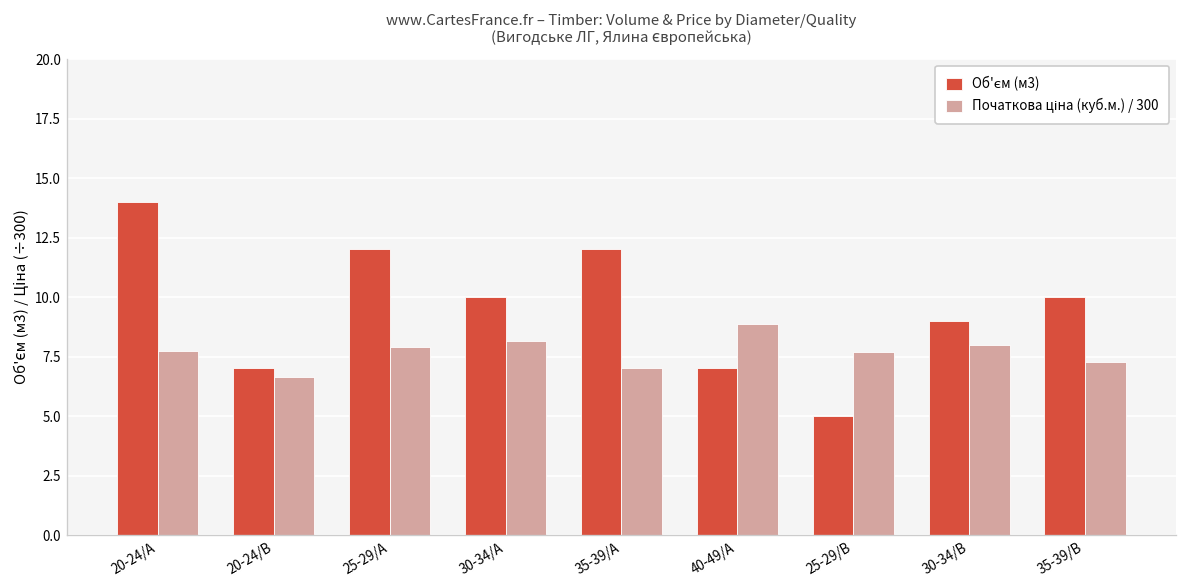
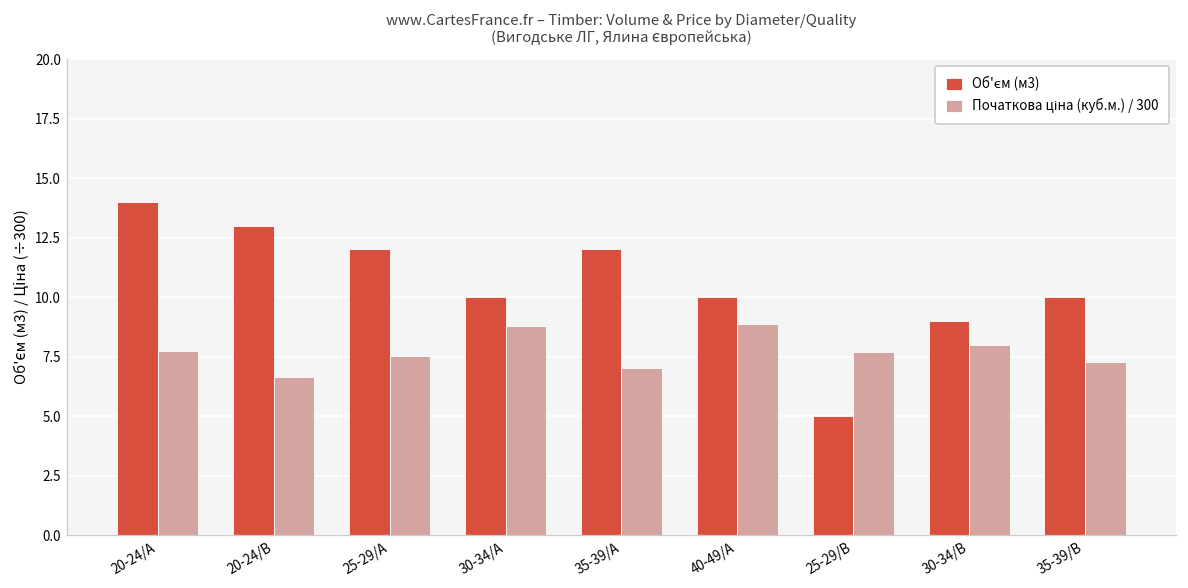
Об'єм (м3), 20-24/B: 7 -> 13
Початкова ціна (куб.м.) / 300, 25-29/A: 7.9 -> 7.5
Початкова ціна (куб.м.) / 300, 30-34/A: 8.2 -> 8.8
Об'єм (м3), 40-49/A: 7 -> 10
